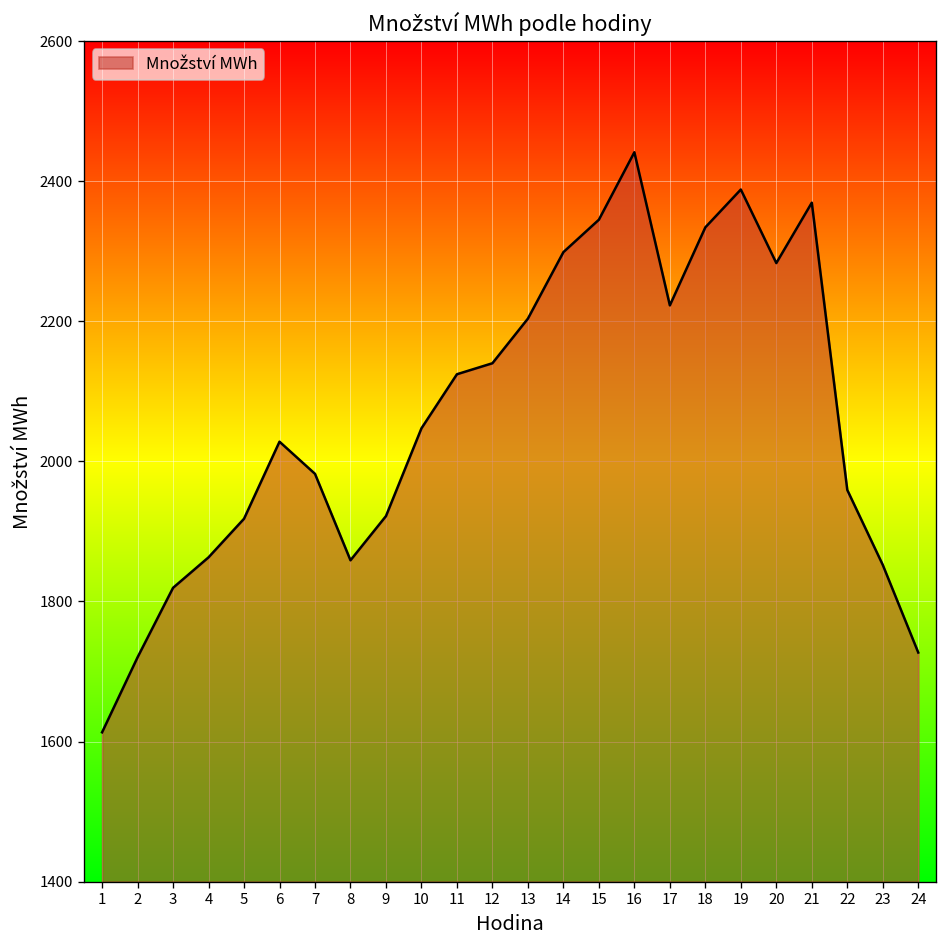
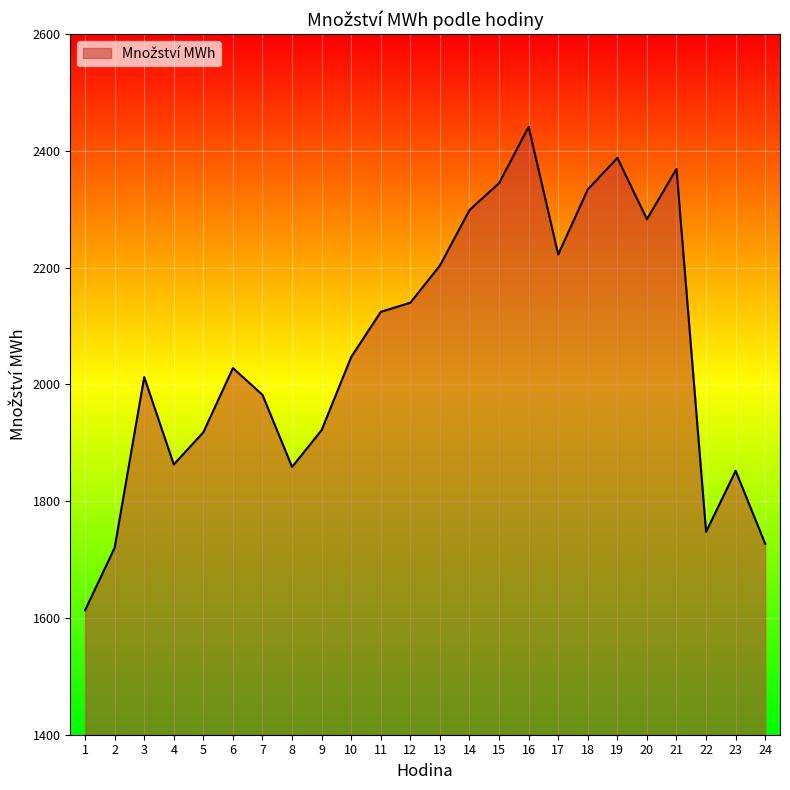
3: 1820 -> 2010
22: 1960 -> 1750
